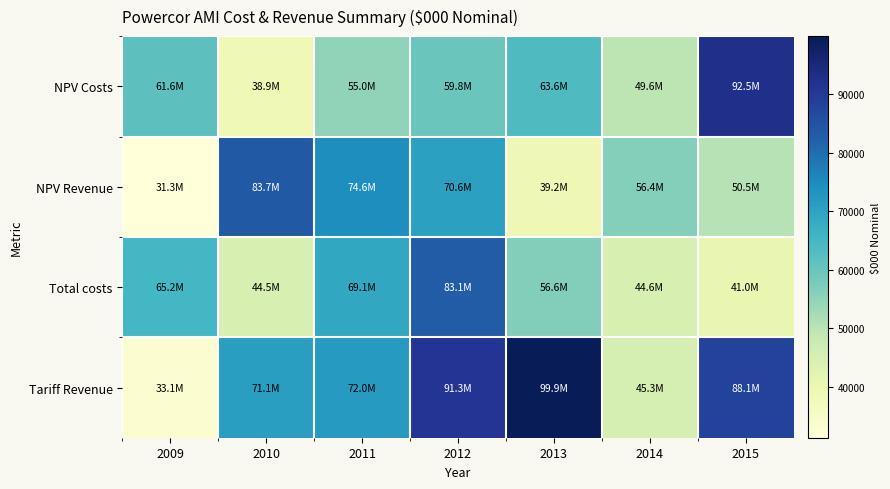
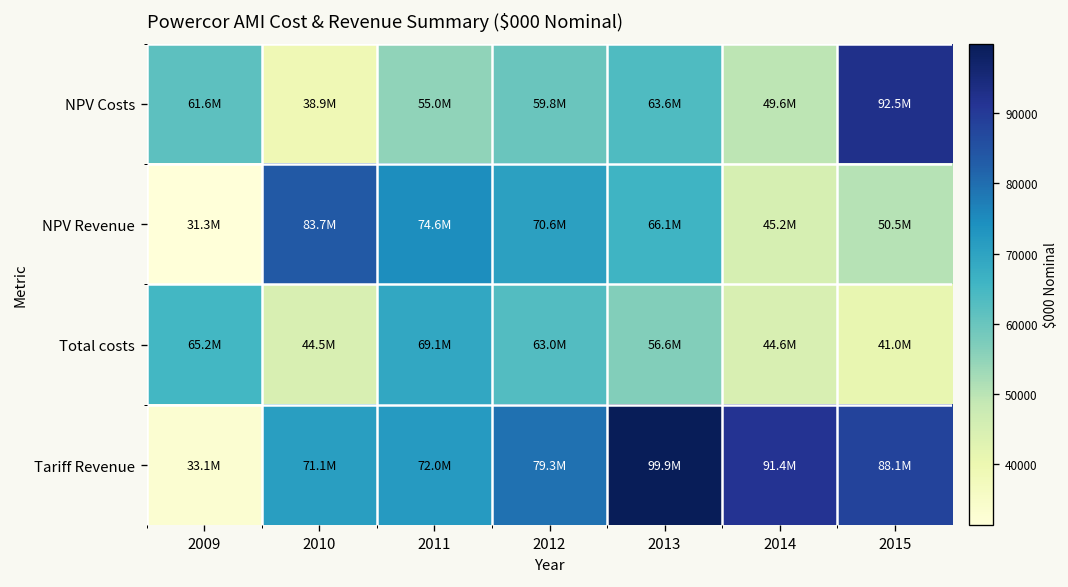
NPV Revenue, 2013: 39.2M -> 66.1M
NPV Revenue, 2014: 56.4M -> 45.2M
Total costs, 2012: 83.1M -> 63.0M
Tariff Revenue, 2012: 91.3M -> 79.3M
Tariff Revenue, 2014: 45.3M -> 91.4M
